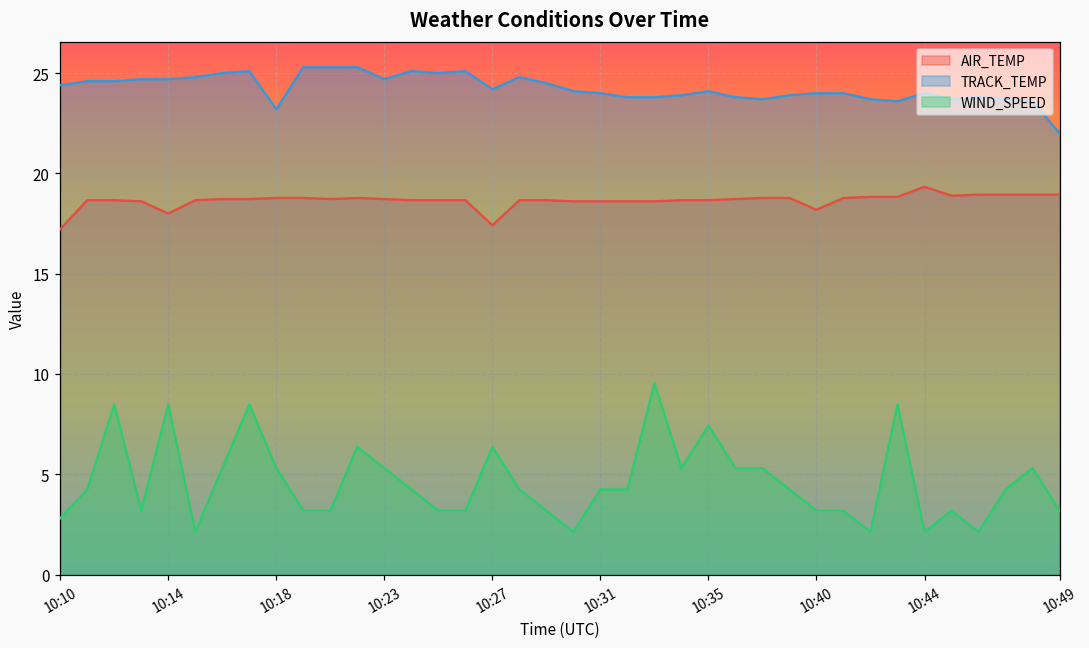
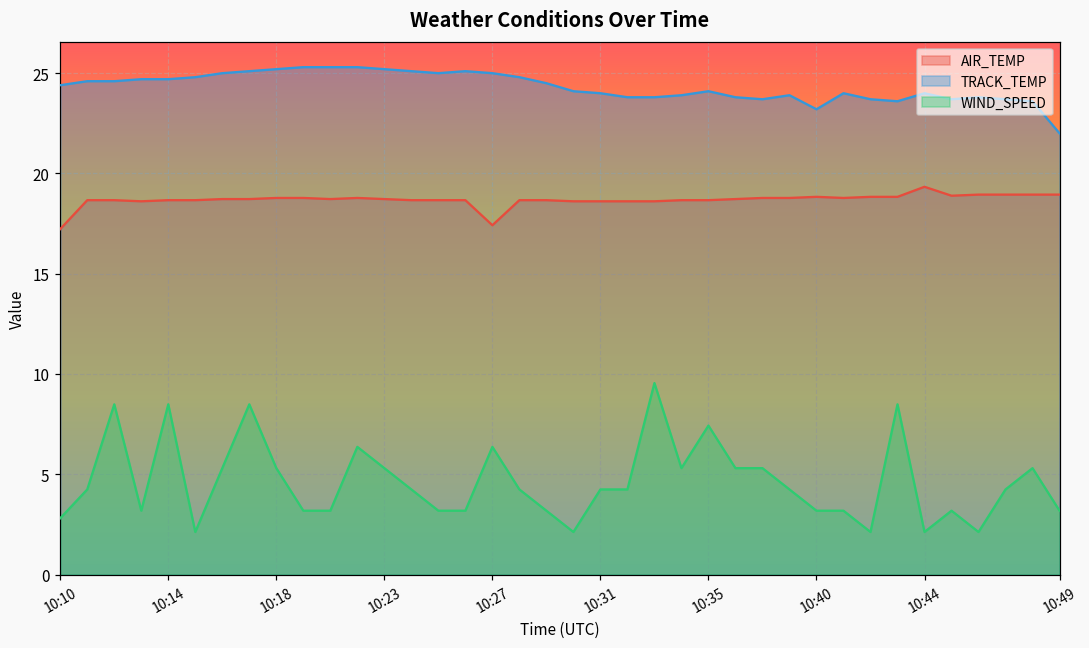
AIR_TEMP, 10:14: 18.0 -> 18.7
TRACK_TEMP, 10:18: 23.2 -> 25.2
TRACK_TEMP, 10:23: 24.7 -> 25.2
TRACK_TEMP, 10:27: 24.2 -> 25.0
AIR_TEMP, 10:40: 18.2 -> 18.8
TRACK_TEMP, 10:40: 24.0 -> 23.2
